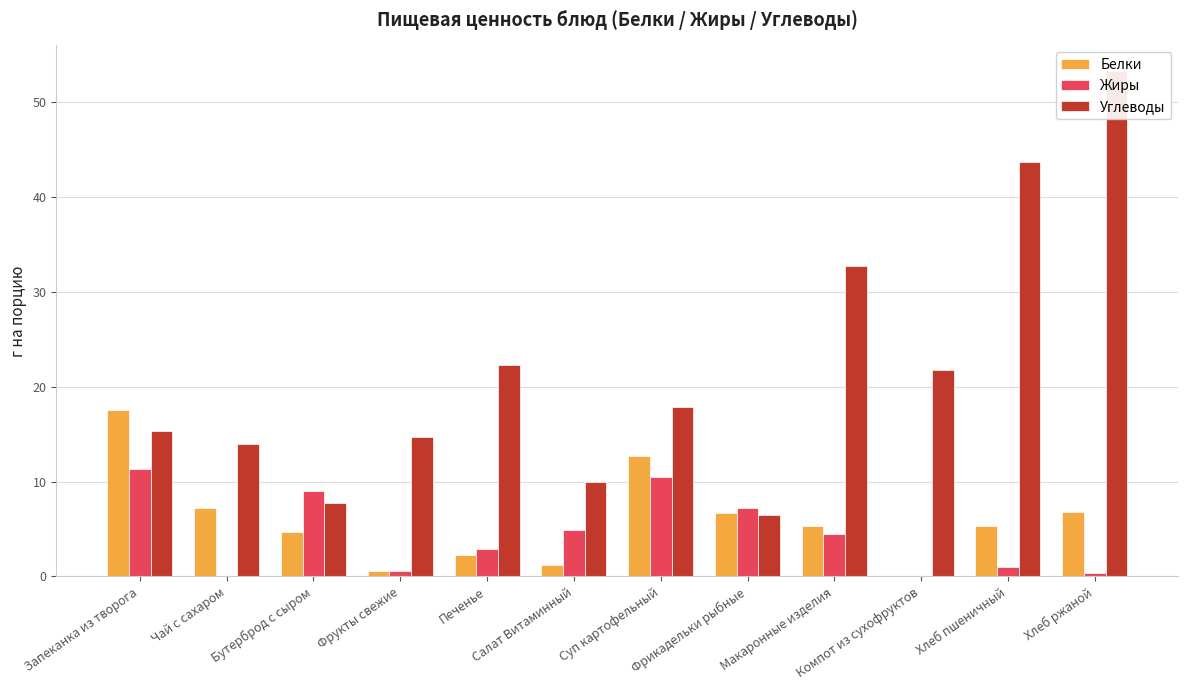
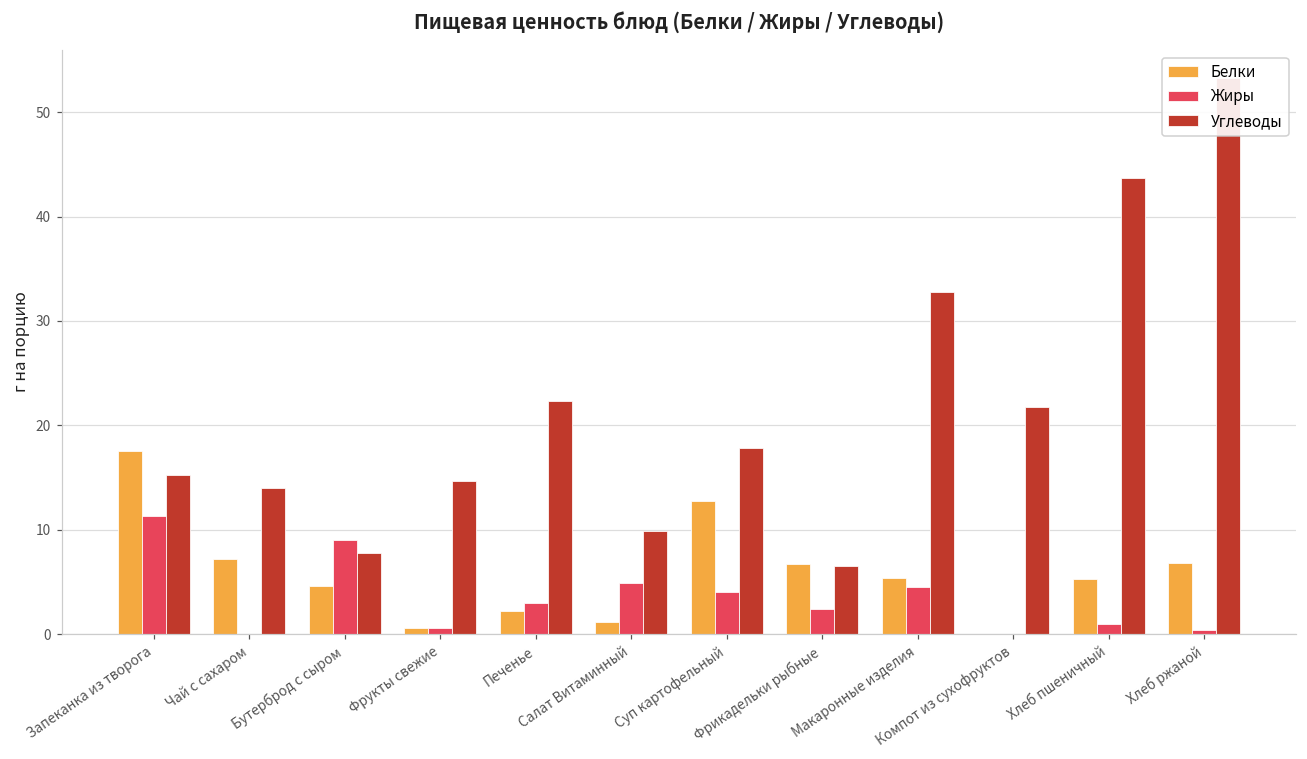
Жиры, Суп картофельный: 10 -> 4
Жиры, Фрикадельки рыбные: 7 -> 2
